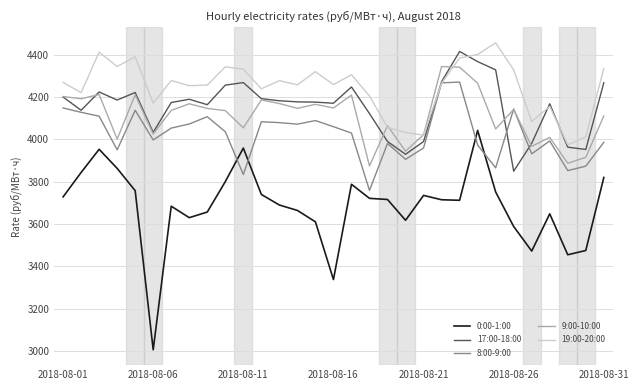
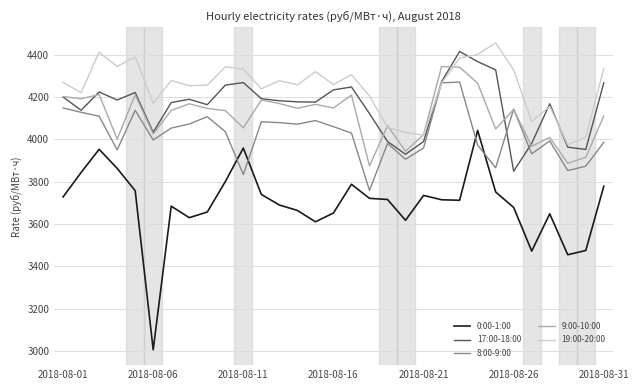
0:00-1:00, 2018-08-16: 3340 -> 3650
17:00-18:00, 2018-08-16: 4170 -> 4230
0:00-1:00, 2018-08-26: 3590 -> 3680
0:00-1:00, 2018-08-31: 3820 -> 3780
